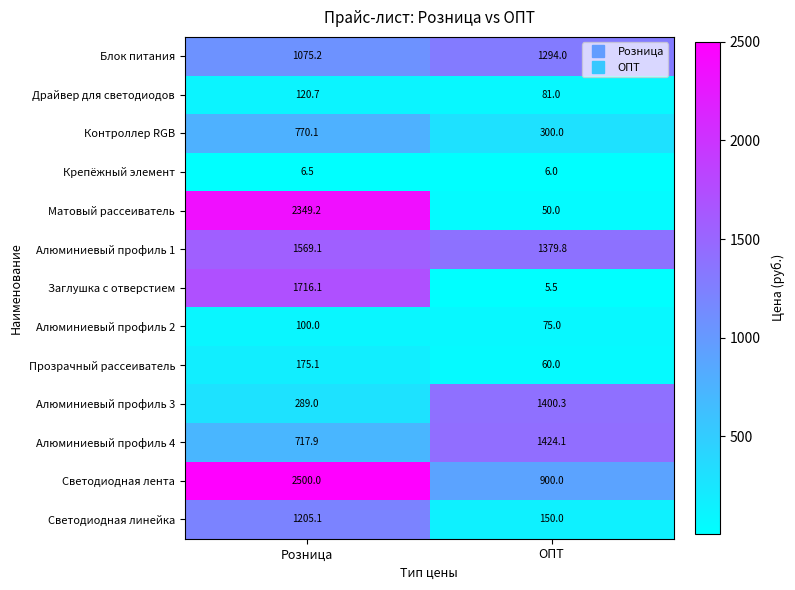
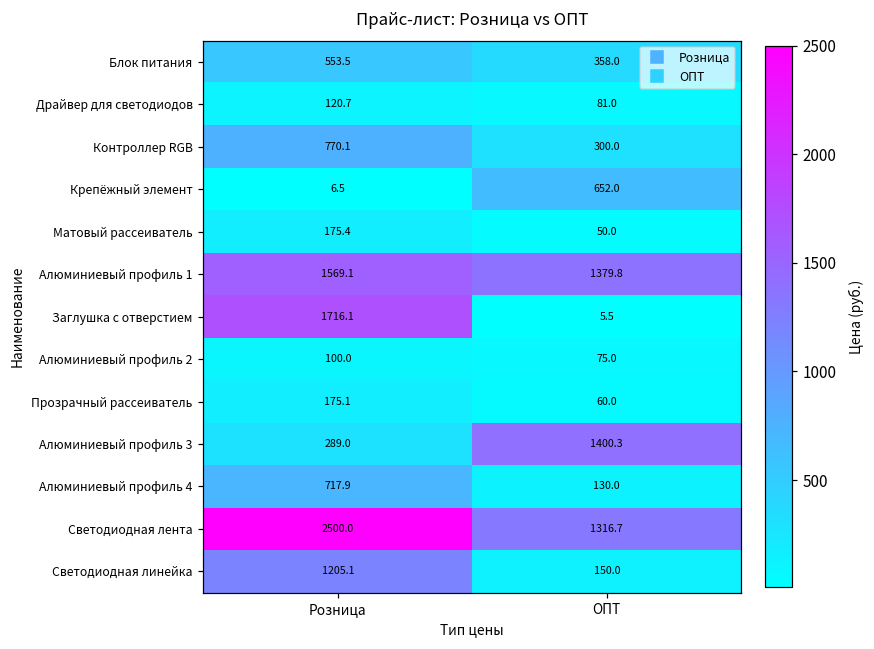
Блок питания, Розница: 1075.2 -> 553.5
Блок питания, ОПТ: 1294.0 -> 358.0
Крепёжный элемент, ОПТ: 6.0 -> 652.0
Матовый рассеиватель, Розница: 2349.2 -> 175.4
Алюминиевый профиль 4, ОПТ: 1424.1 -> 130.0
Светодиодная лента, ОПТ: 900.0 -> 1316.7
